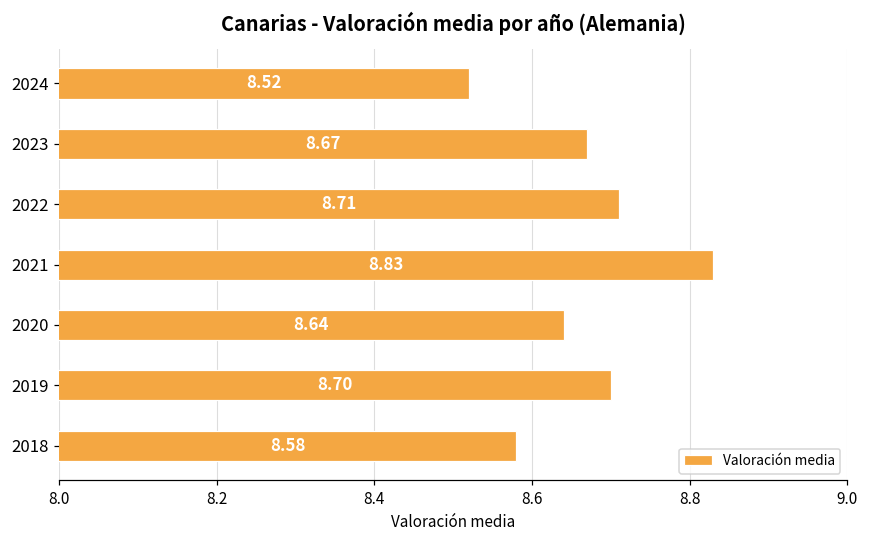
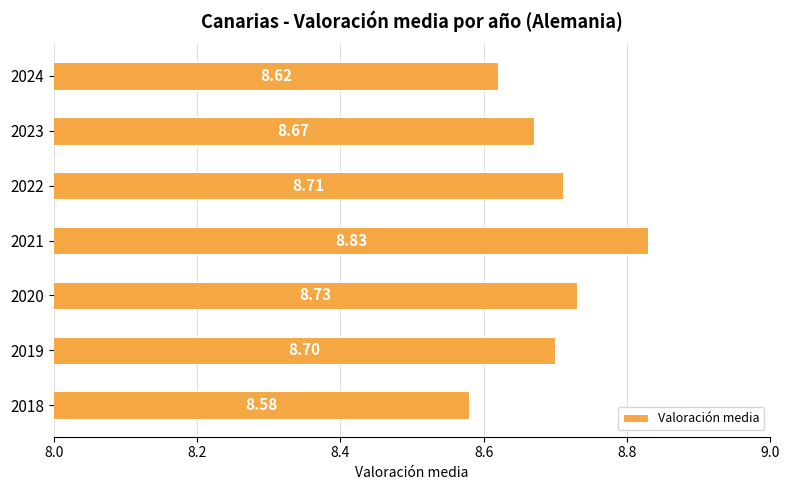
2024: 8.52 -> 8.62
2020: 8.64 -> 8.73
